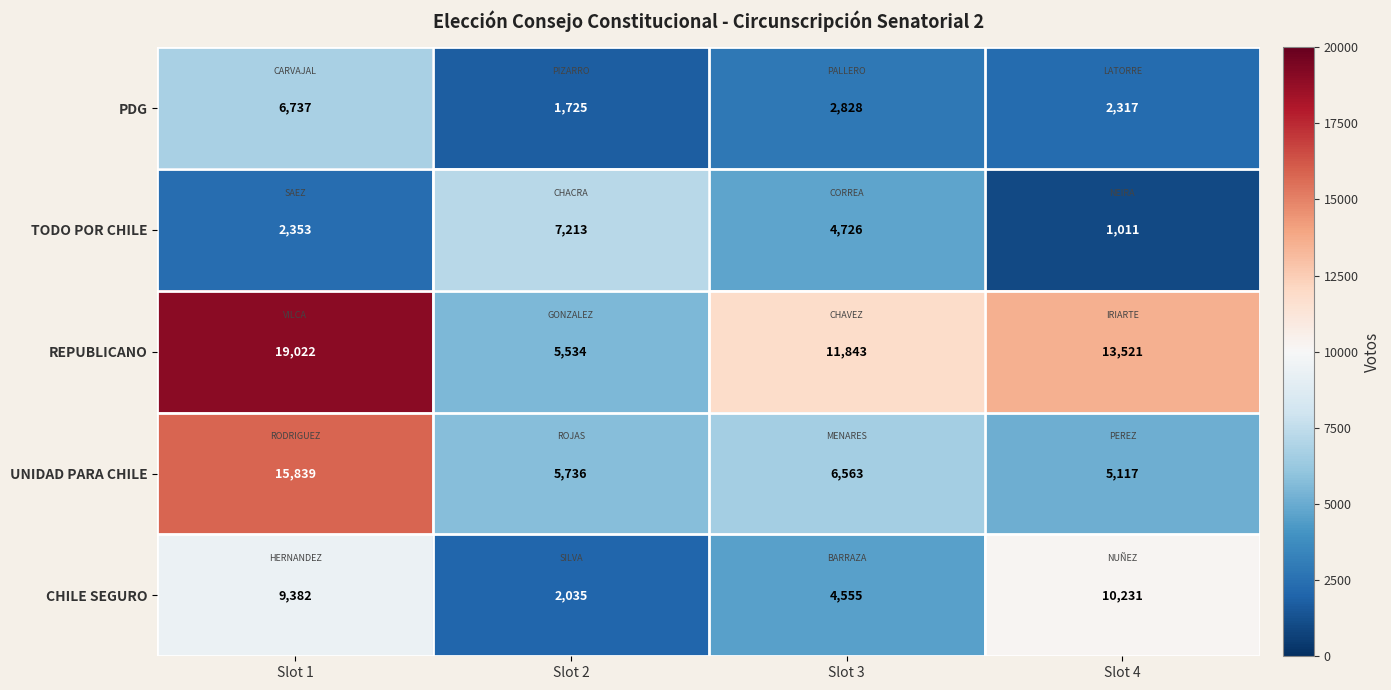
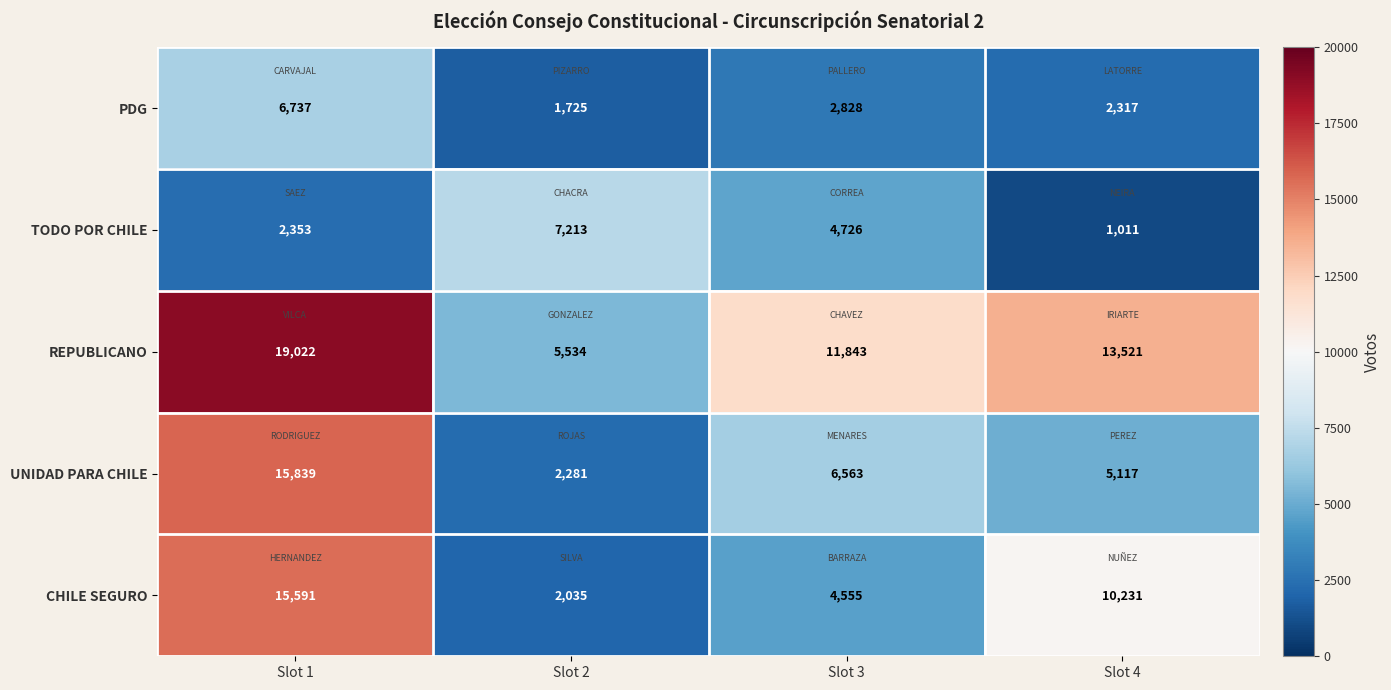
UNIDAD PARA CHILE, Slot 2: 5,736 -> 2,281
CHILE SEGURO, Slot 1: 9,382 -> 15,591
